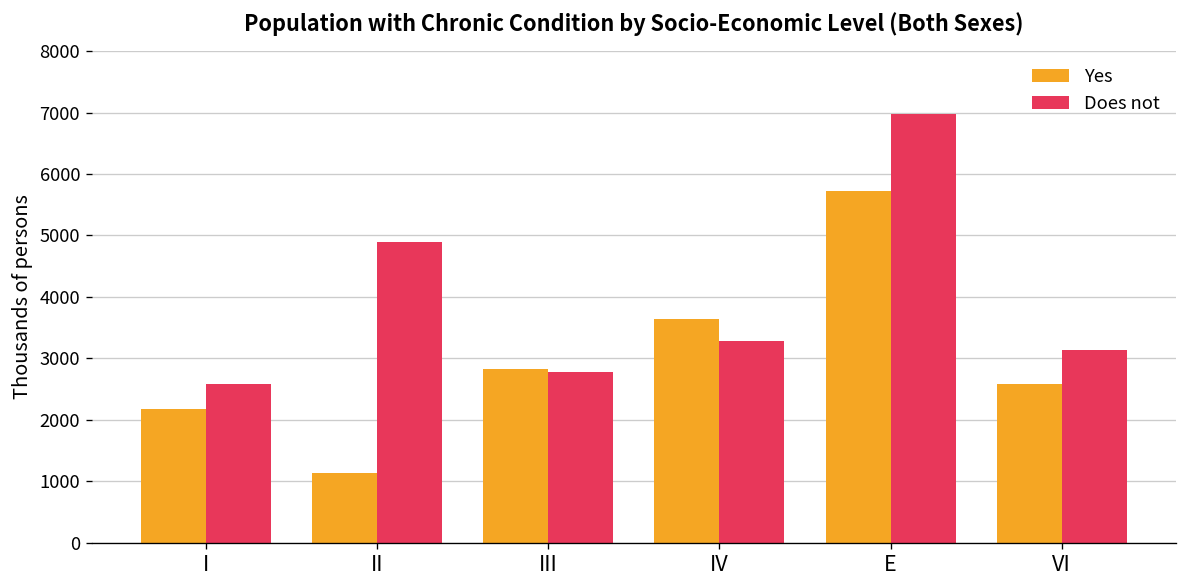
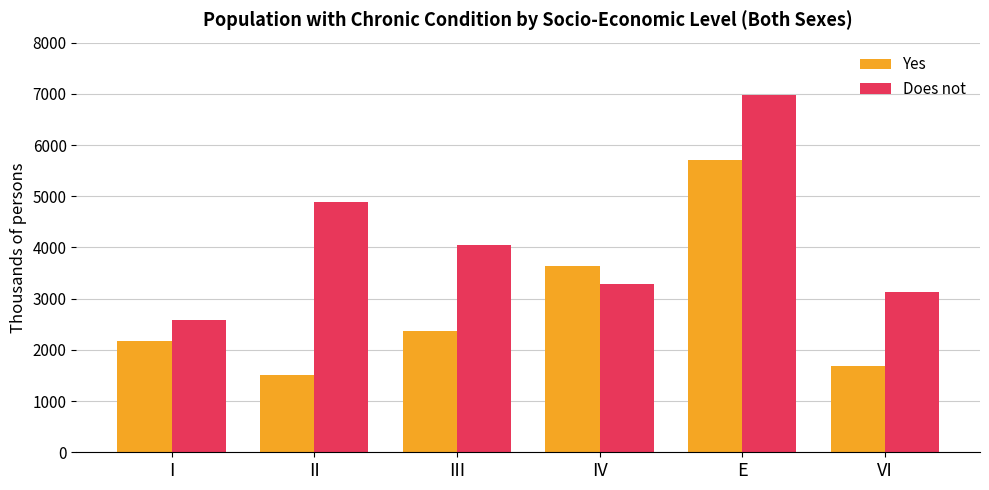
Yes, II: 1100 -> 1500
Yes, III: 2800 -> 2400
Does not, III: 2800 -> 4100
Yes, VI: 2600 -> 1700
